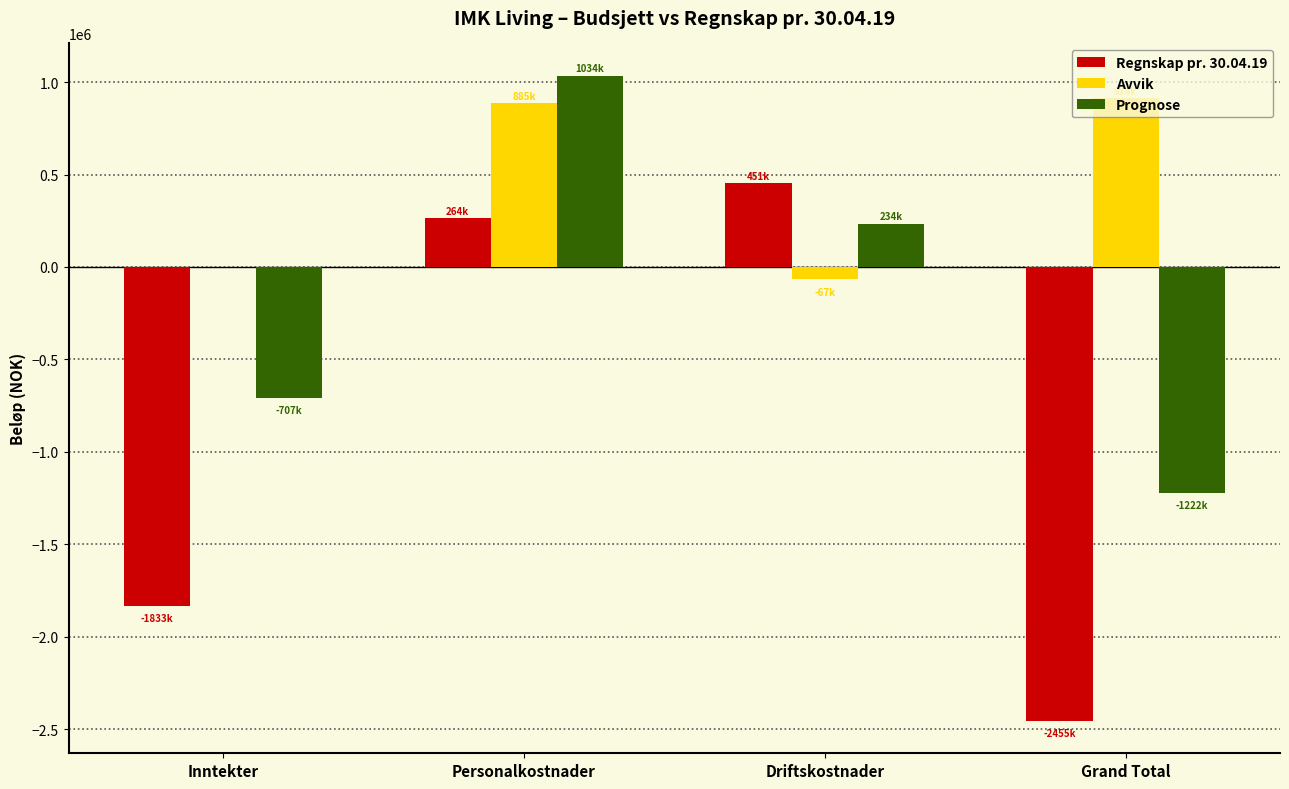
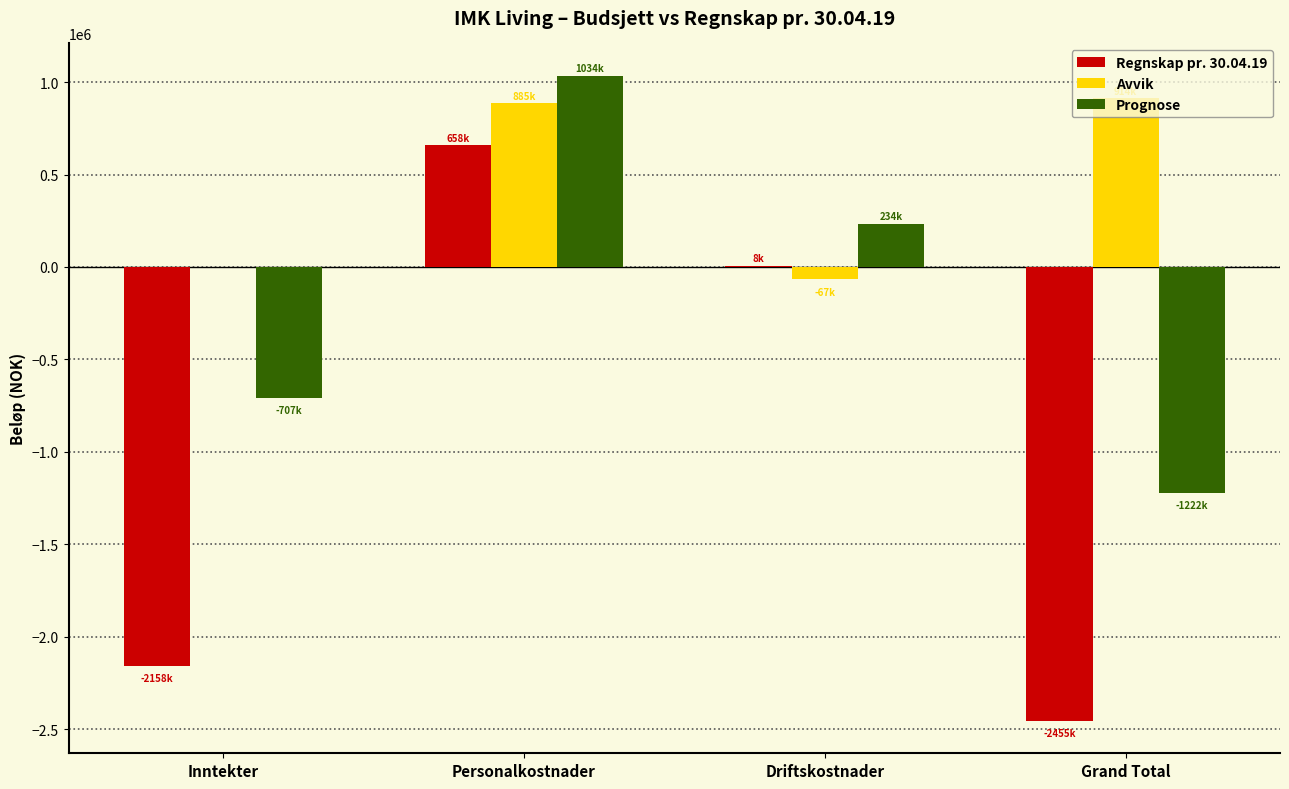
Regnskap pr. 30.04.19, Inntekter: -1833k -> -2158k
Regnskap pr. 30.04.19, Personalkostnader: 264k -> 658k
Regnskap pr. 30.04.19, Driftskostnader: 451k -> 8k
